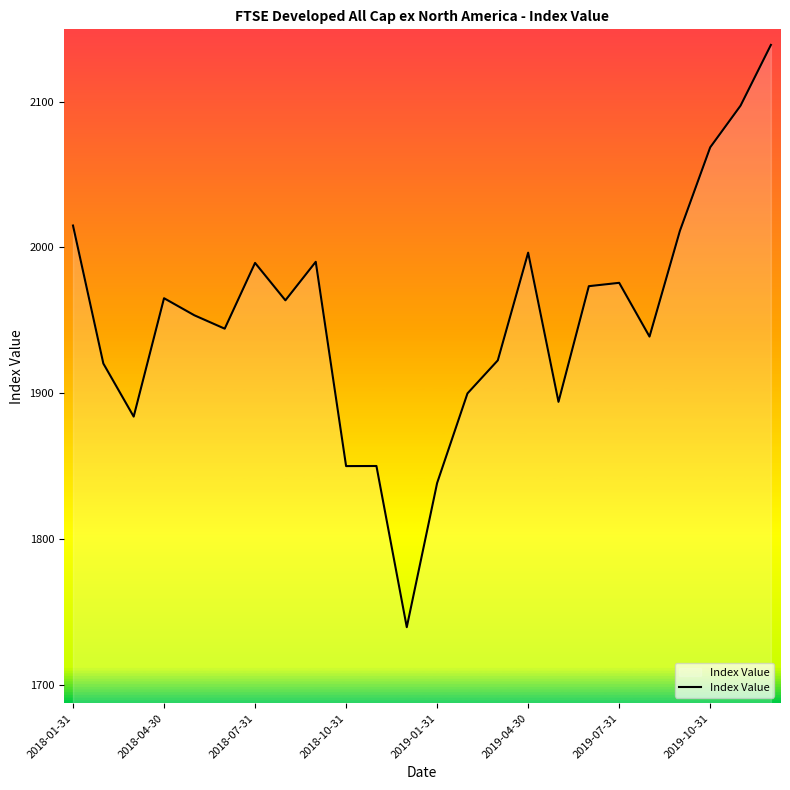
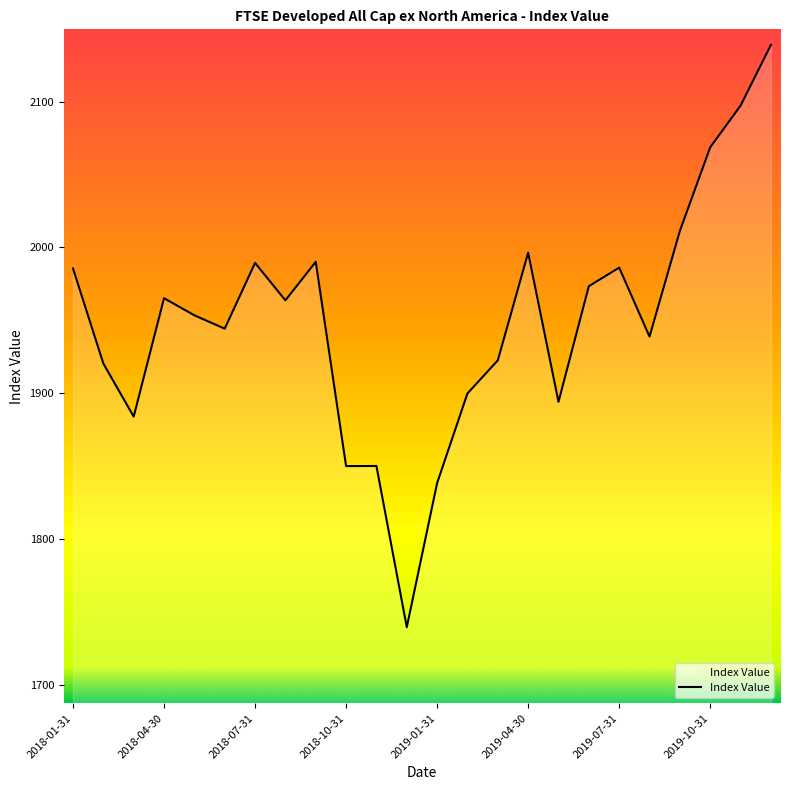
2018-01-31: 2015 -> 1986
2019-07-31: 1976 -> 1986
